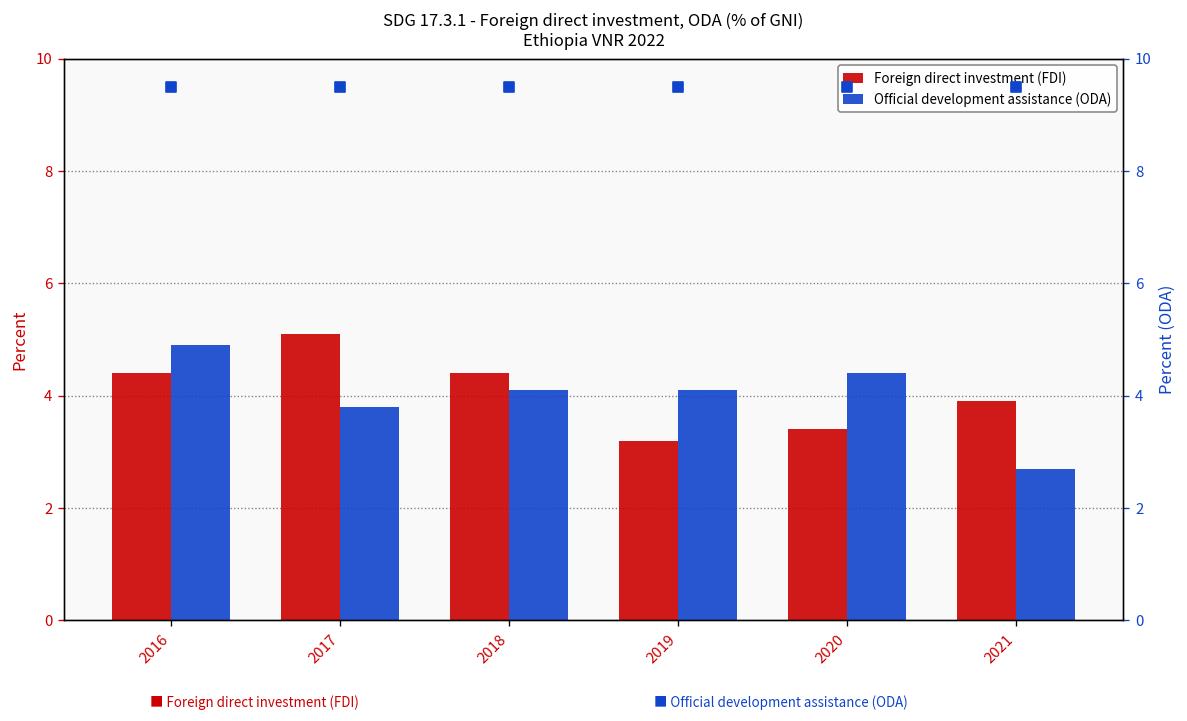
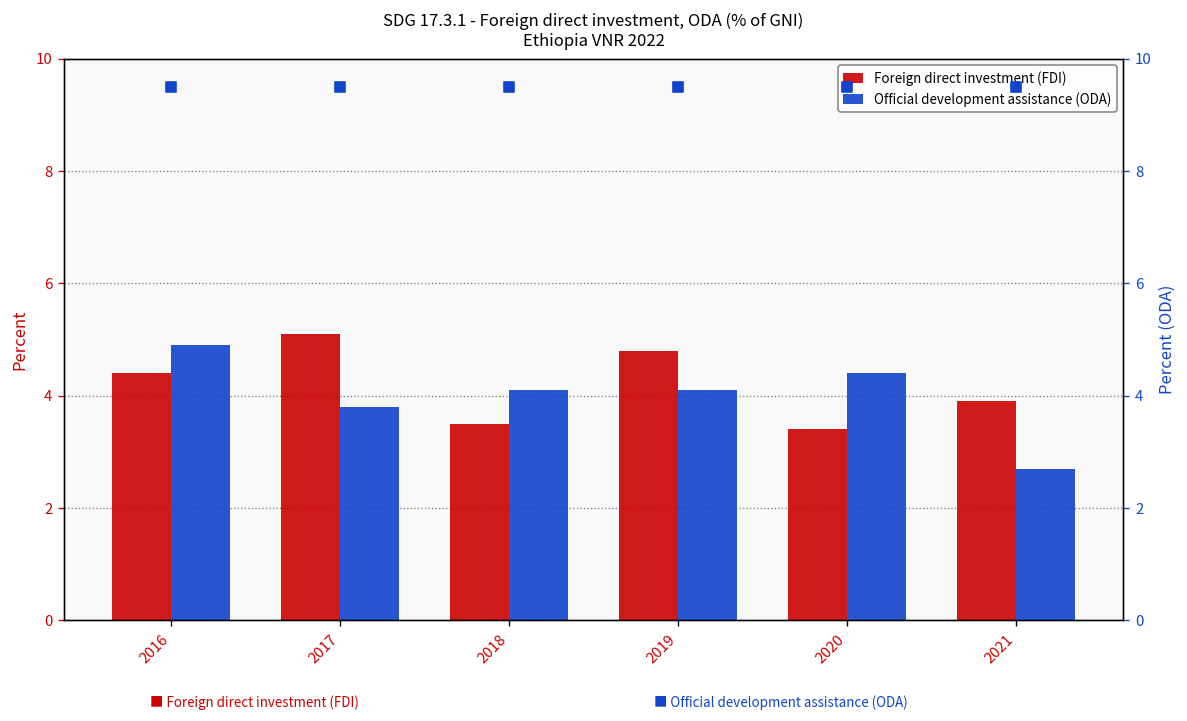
Foreign direct investment (FDI), 2018: 4.4 -> 3.5
Foreign direct investment (FDI), 2019: 3.2 -> 4.8
